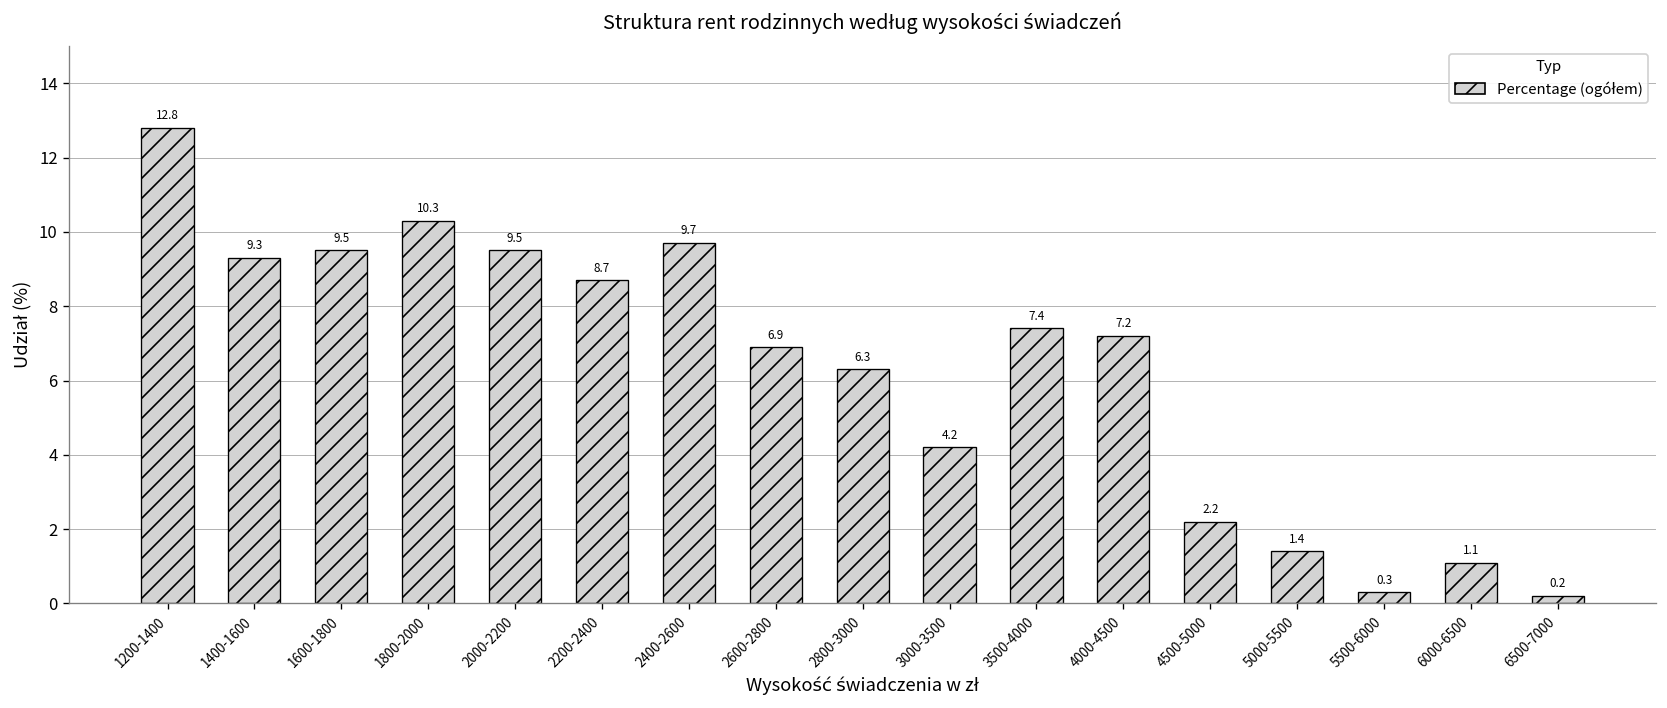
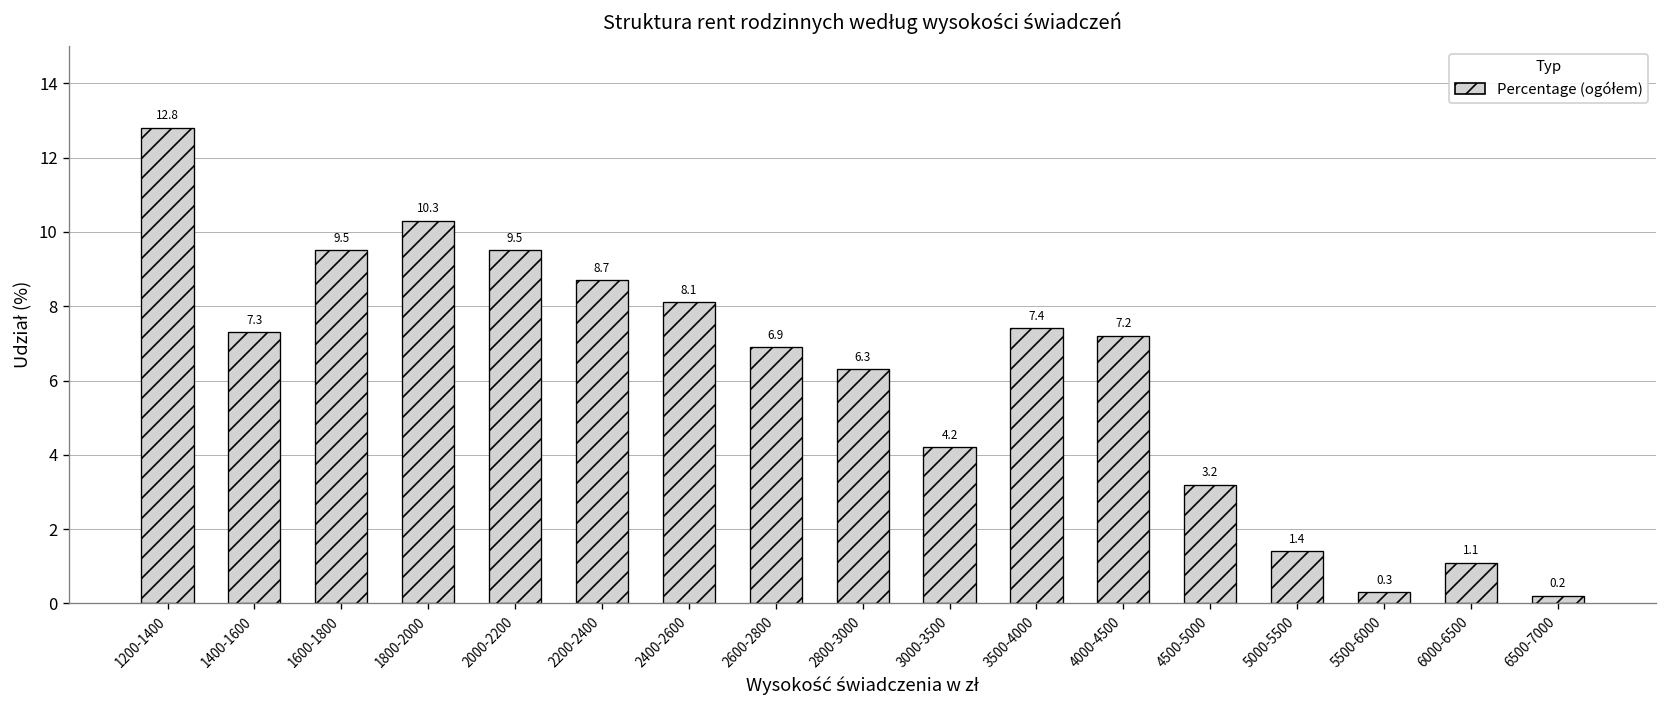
1400-1600: 9.3 -> 7.3
2400-2600: 9.7 -> 8.1
4500-5000: 2.2 -> 3.2
